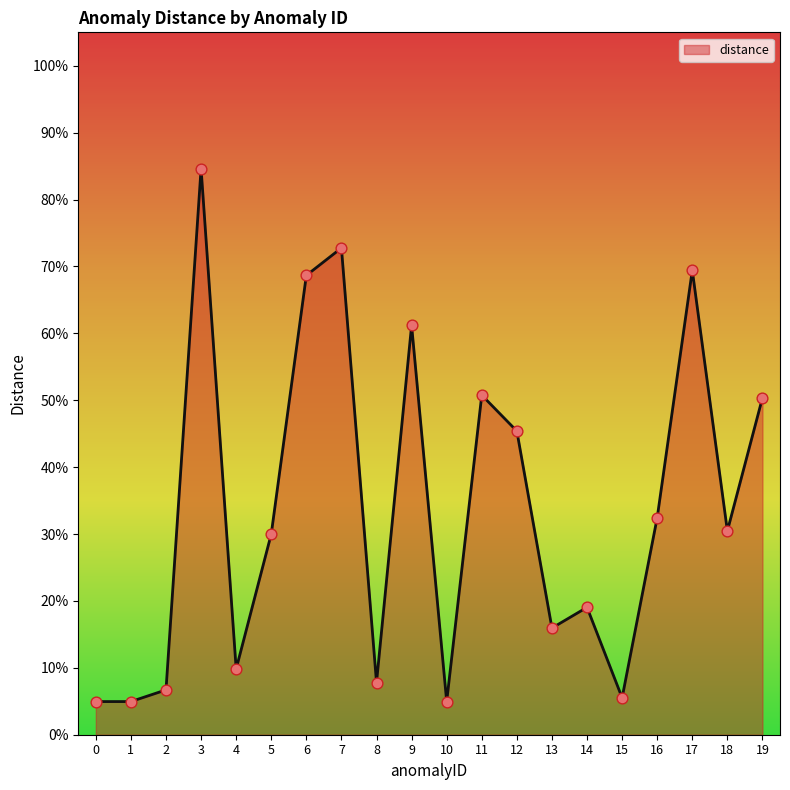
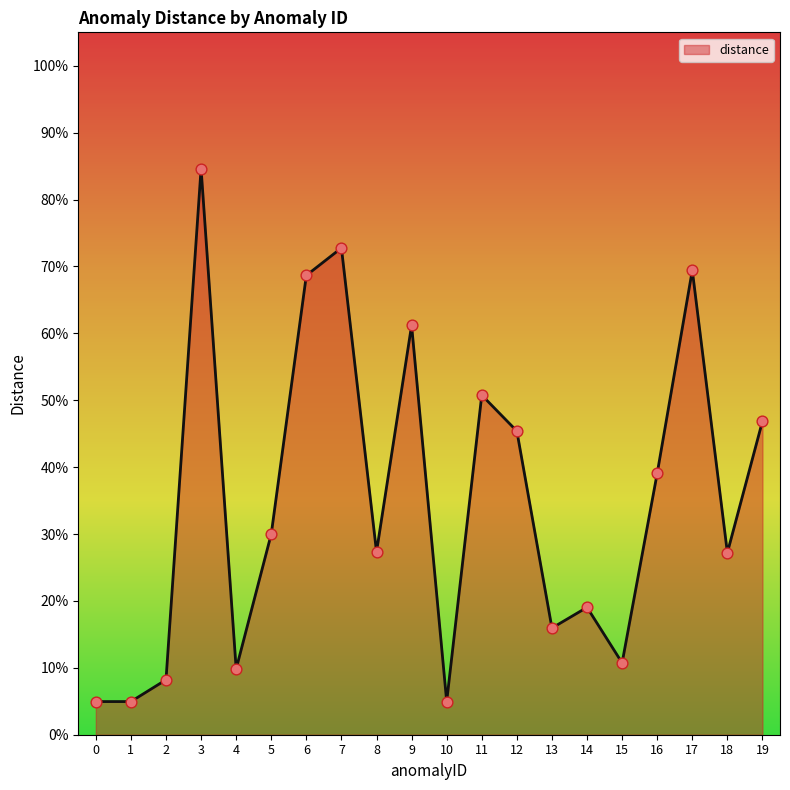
2: 7% -> 8%
8: 8% -> 27%
15: 6% -> 11%
16: 32% -> 39%
18: 30% -> 27%
19: 50% -> 47%
